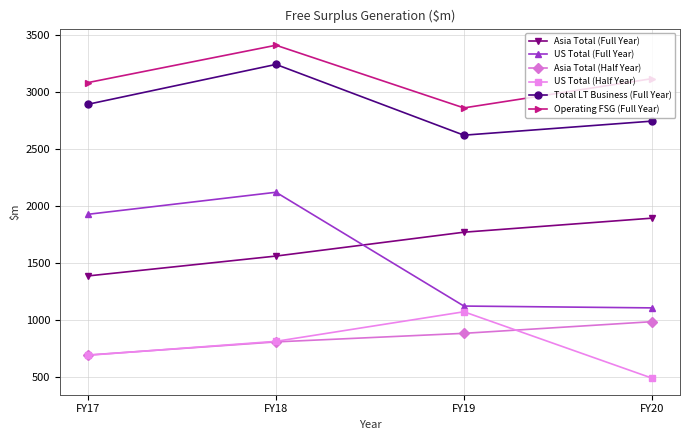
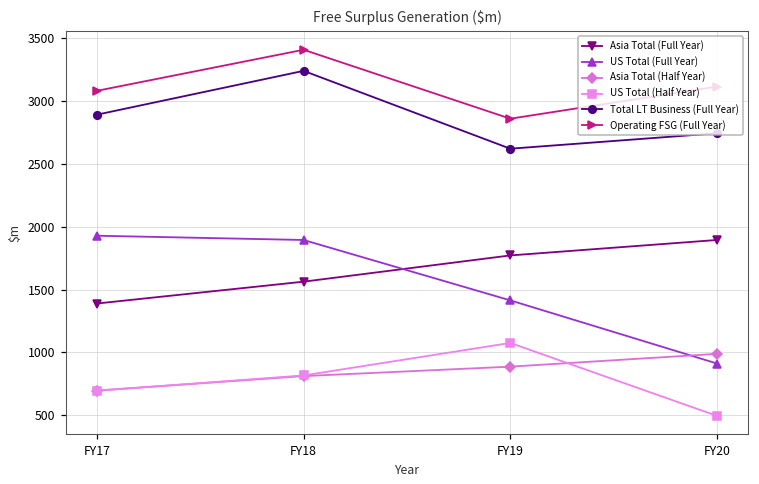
US Total (Full Year), FY18: 2120 -> 1900
US Total (Full Year), FY19: 1130 -> 1410
US Total (Full Year), FY20: 1110 -> 910
